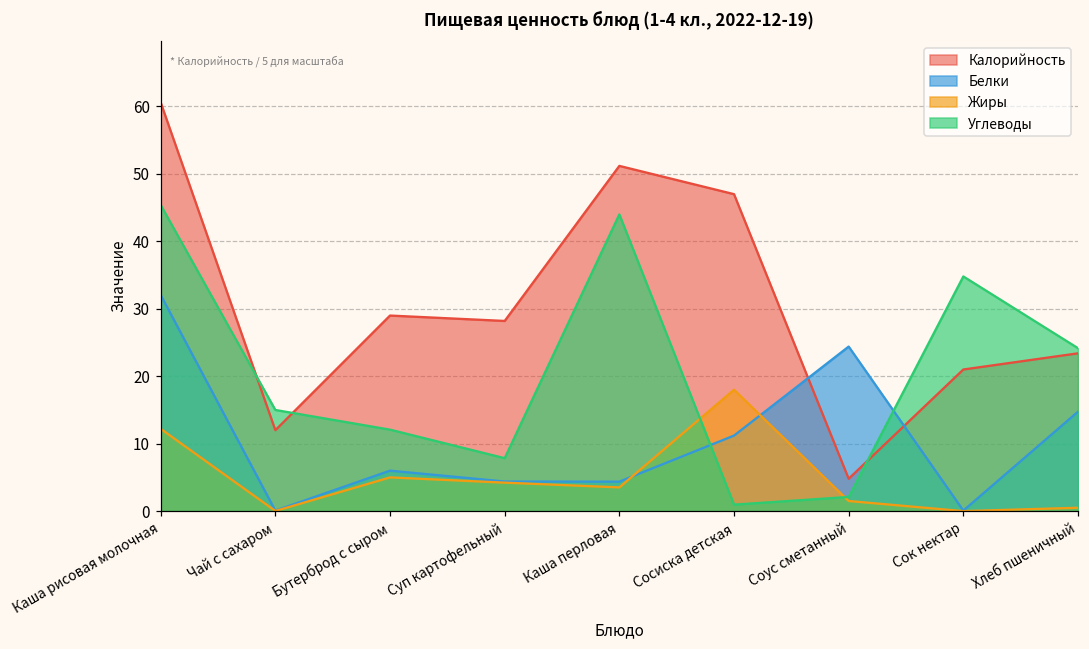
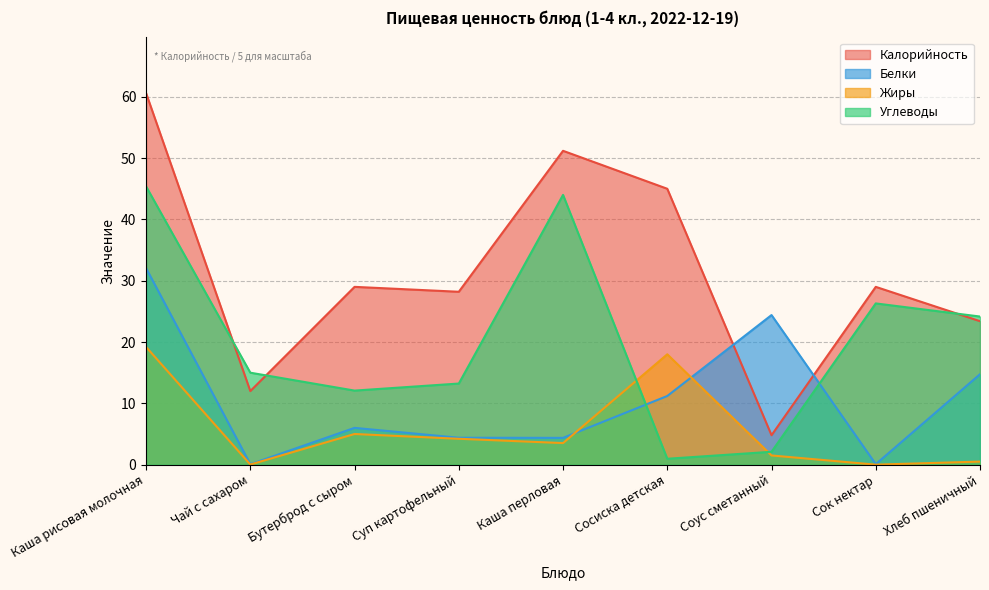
Жиры, Каша рисовая молочная: 12 -> 19
Углеводы, Суп картофельный: 8 -> 13
Калорийность, Сосиска детская: 47 -> 45
Калорийность, Сок нектар: 21 -> 29
Углеводы, Сок нектар: 35 -> 26
